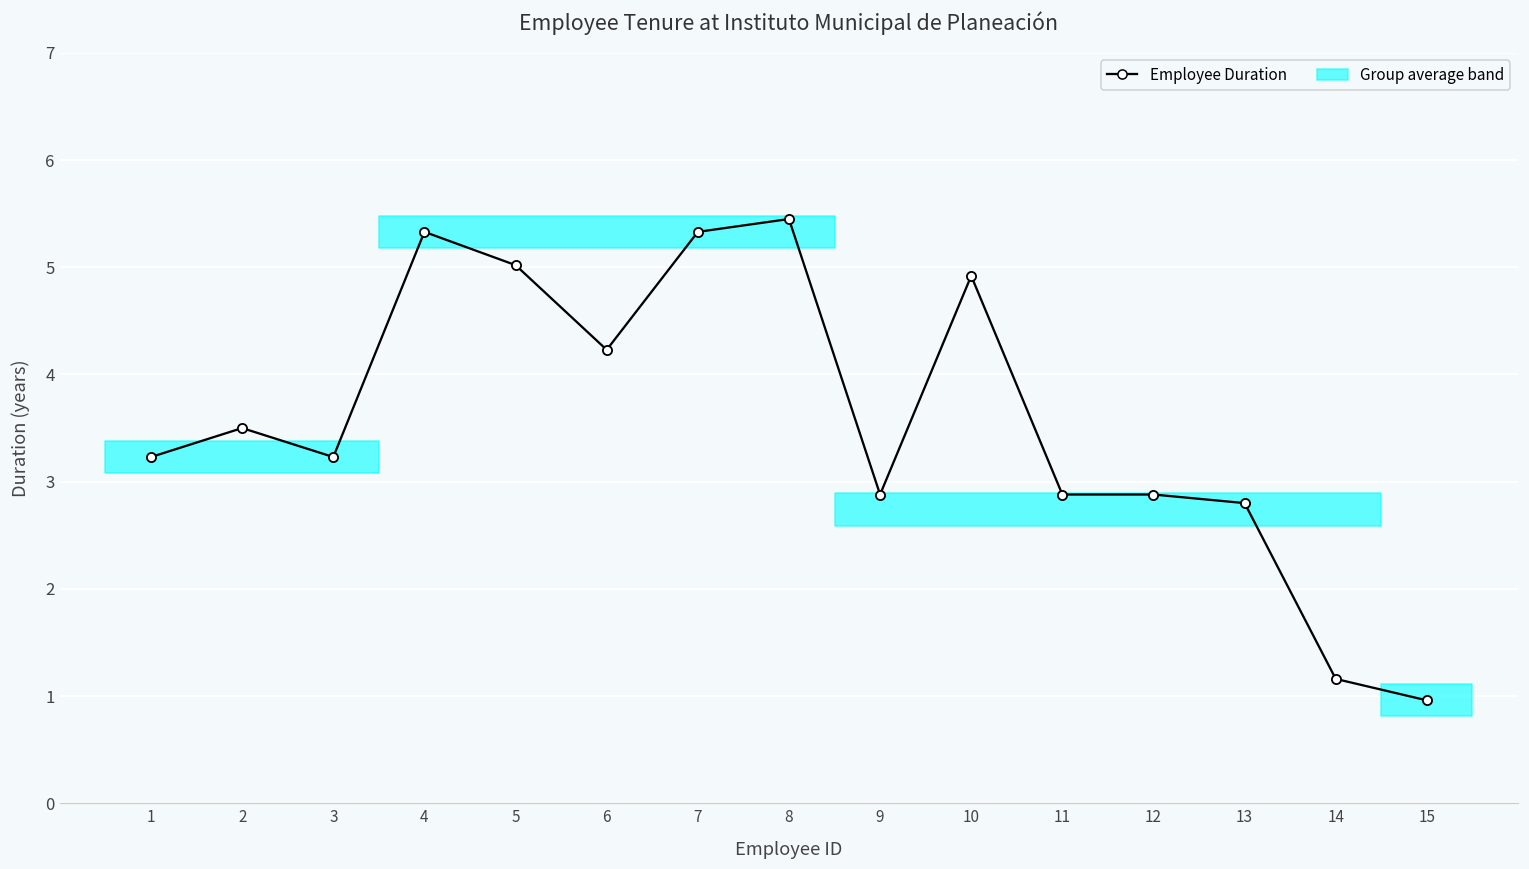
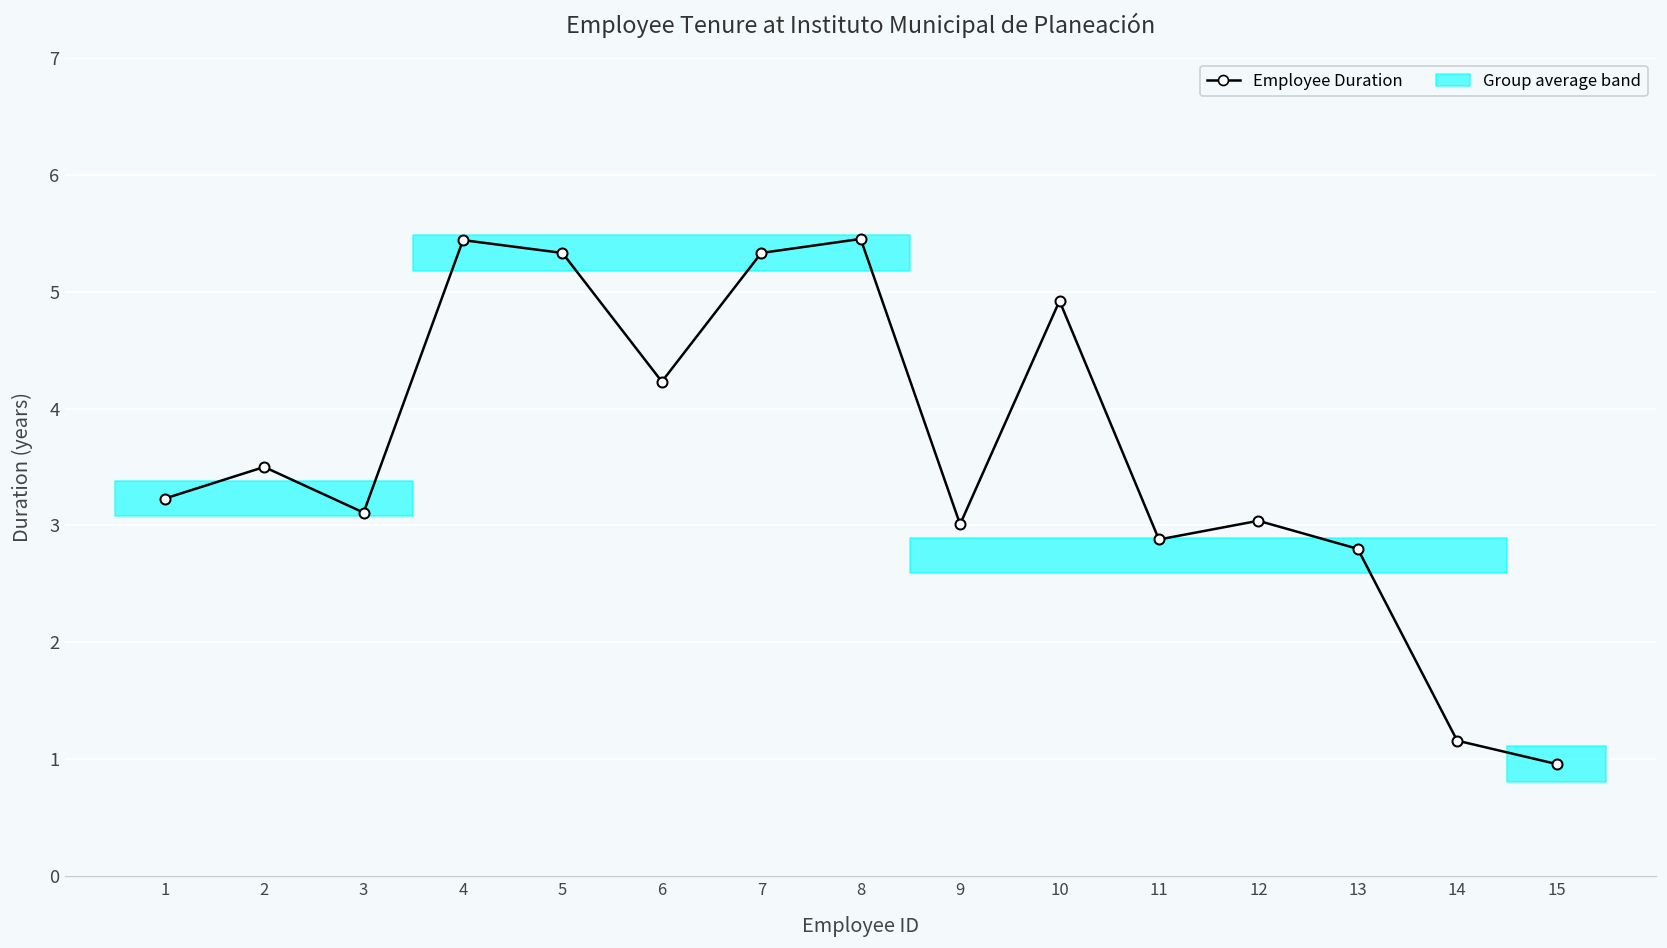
Employee Duration, 3: 3.2 -> 3.1
Employee Duration, 4: 5.3 -> 5.4
Employee Duration, 5: 5.0 -> 5.3
Employee Duration, 9: 2.9 -> 3.0
Employee Duration, 12: 2.9 -> 3.0
